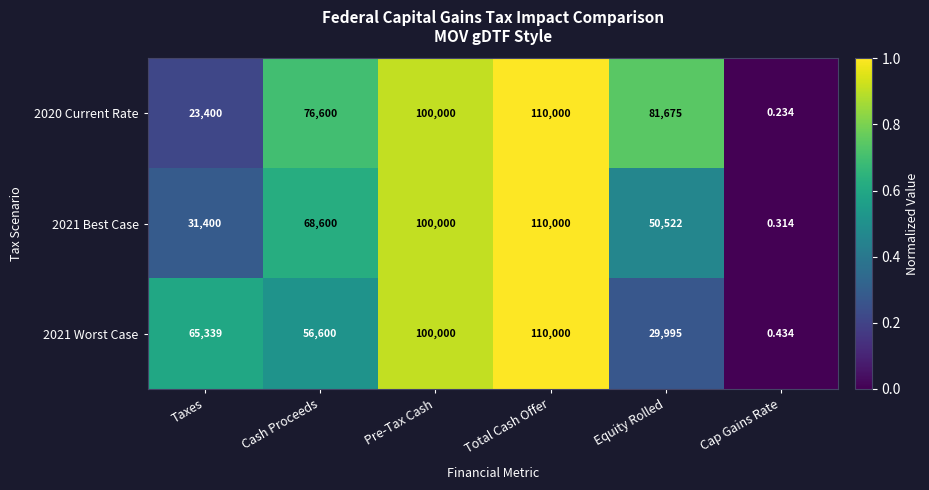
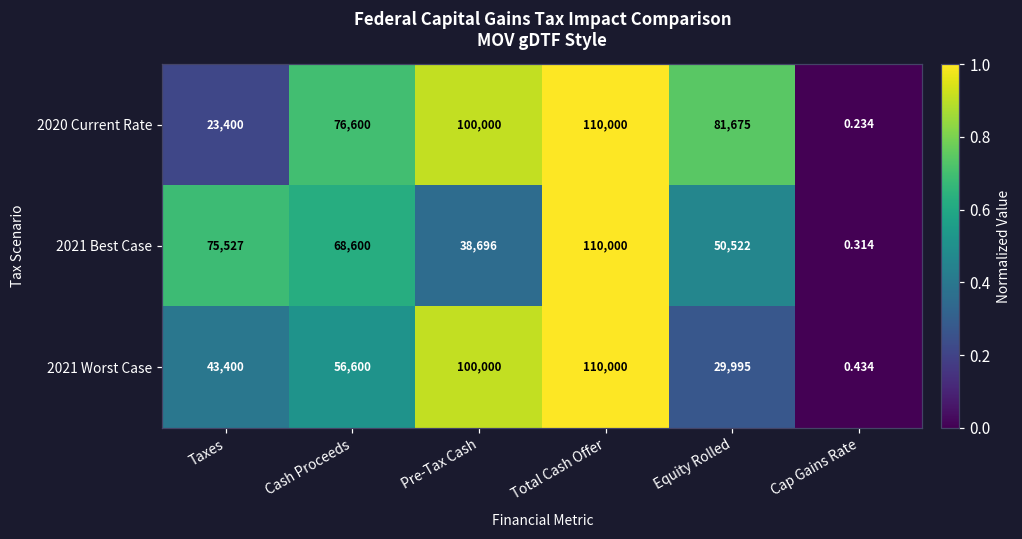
2021 Best Case, Taxes: 31,400 -> 75,527
2021 Best Case, Pre-Tax Cash: 100,000 -> 38,696
2021 Worst Case, Taxes: 65,339 -> 43,400
